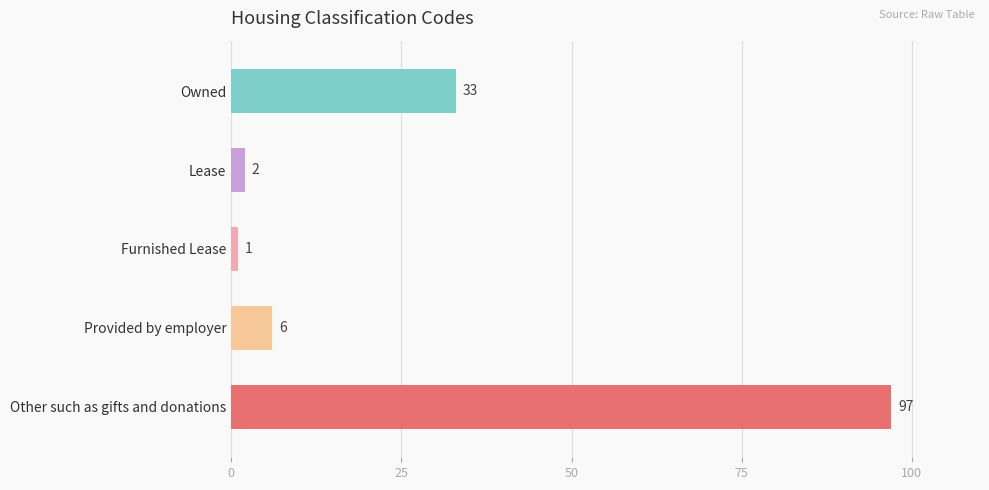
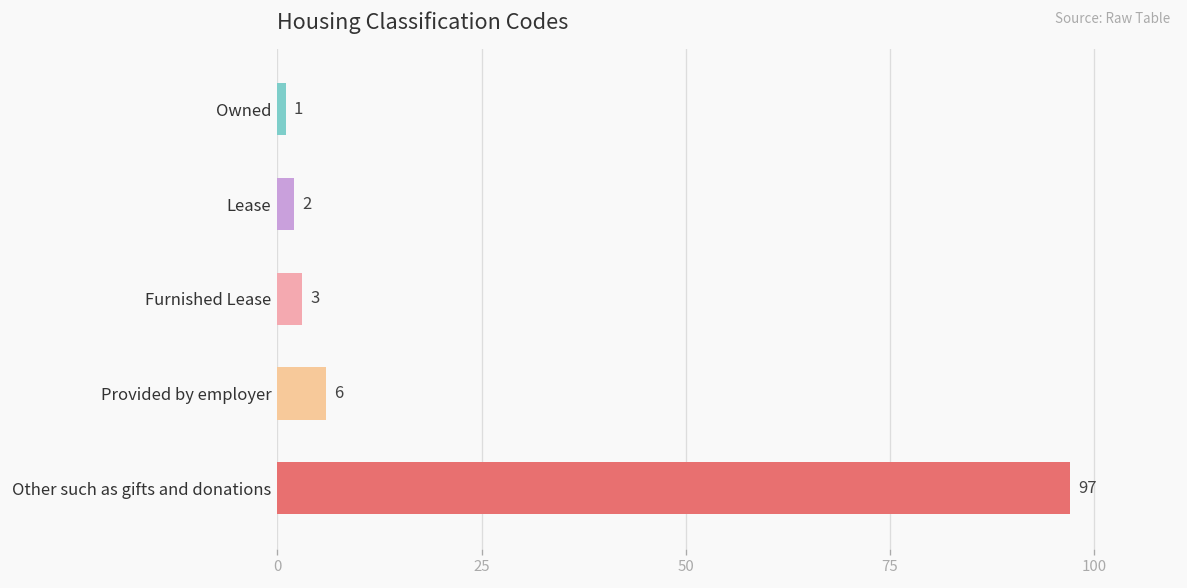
Owned: 33 -> 1
Furnished Lease: 1 -> 3
